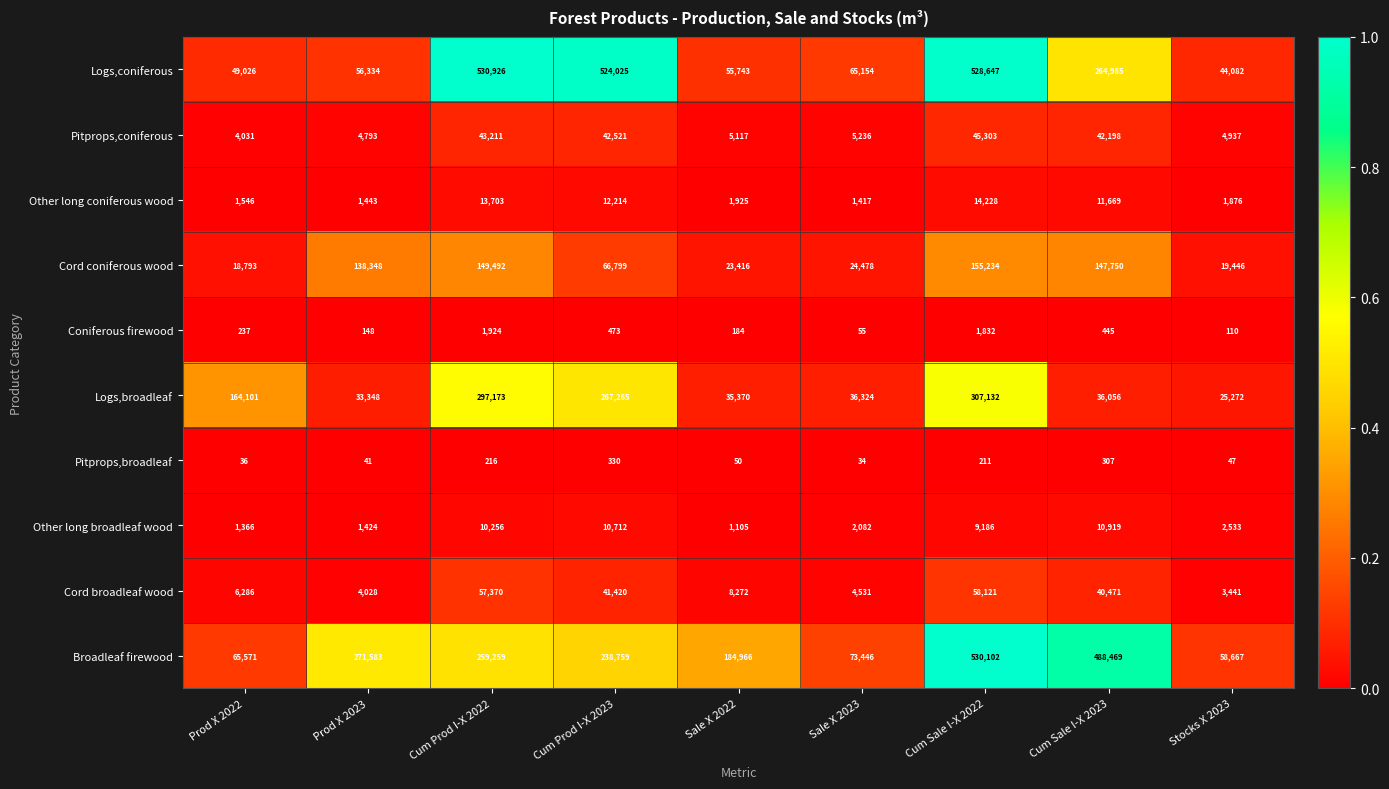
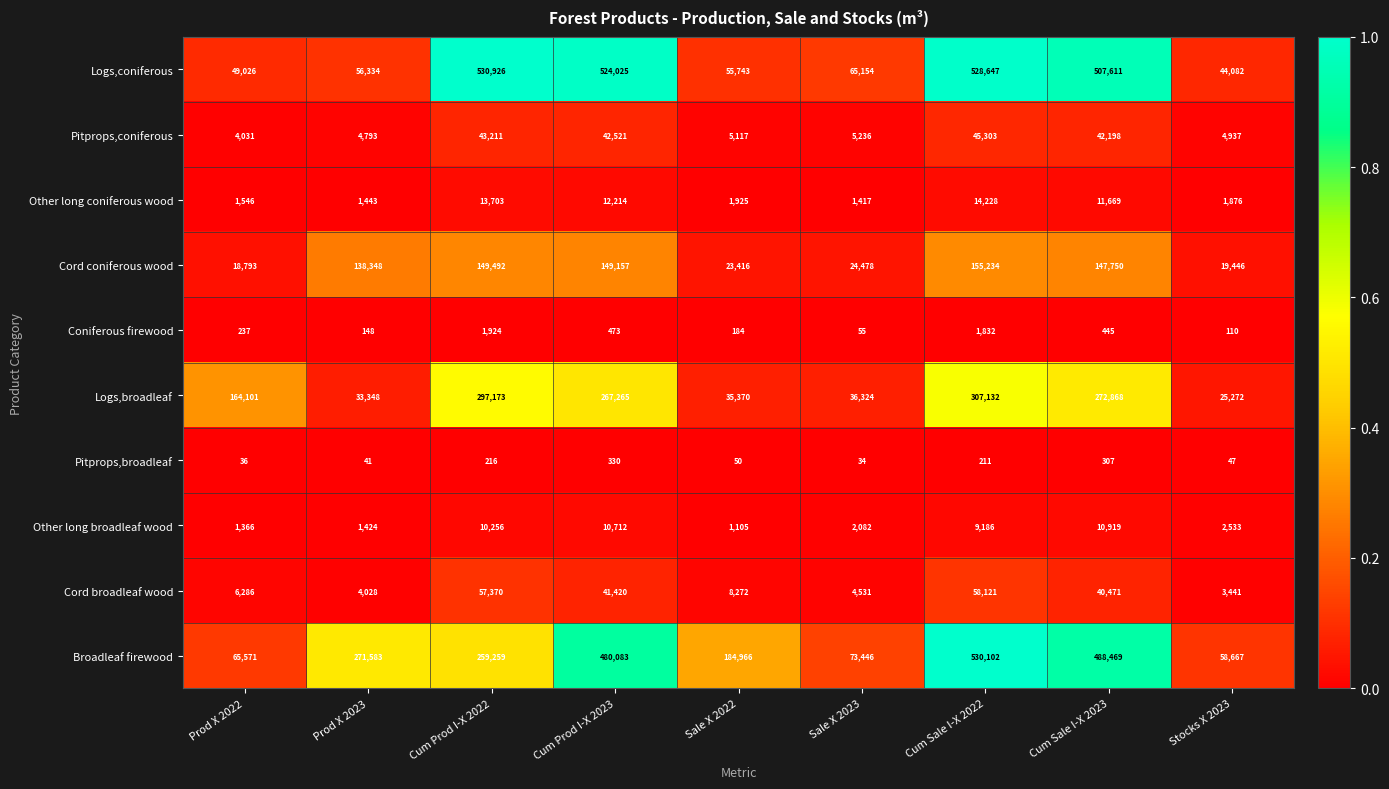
Logs,coniferous, Cum Sale I-X 2023: 264,985 -> 507,611
Cord coniferous wood, Cum Prod I-X 2023: 66,799 -> 149,157
Logs,broadleaf, Cum Sale I-X 2023: 36,056 -> 272,868
Broadleaf firewood, Cum Prod I-X 2023: 238,759 -> 480,083
